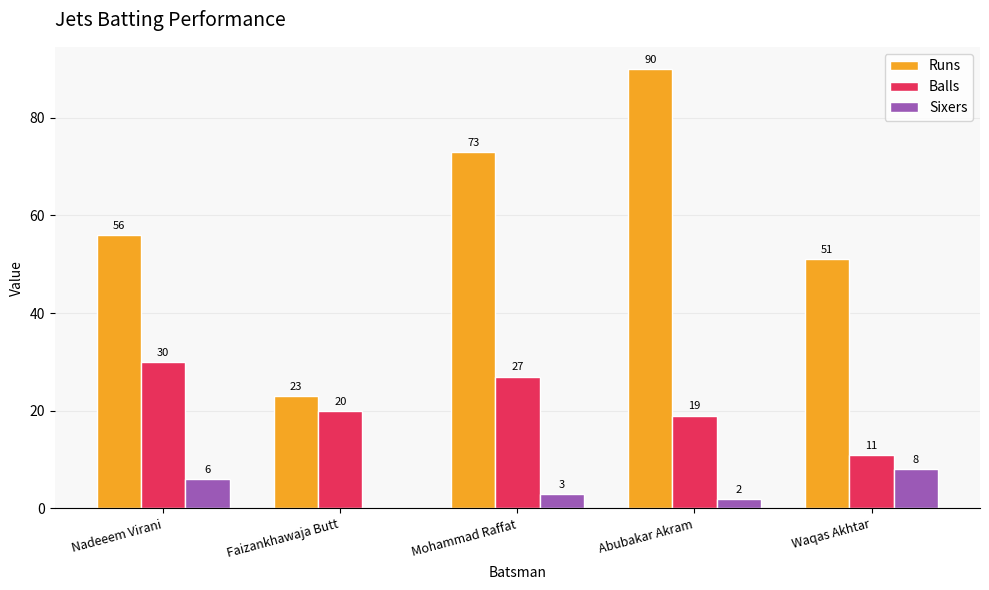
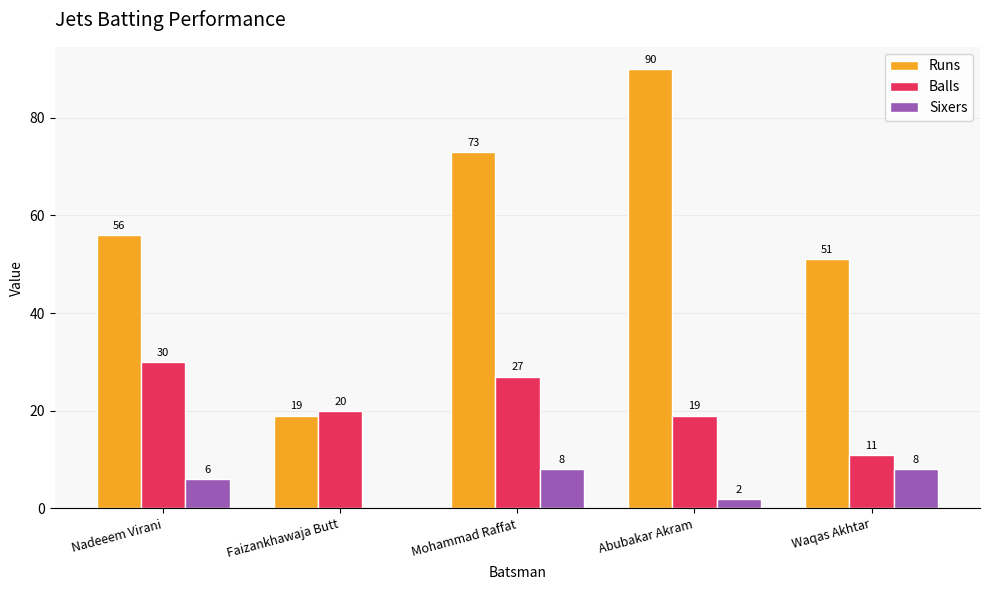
Runs, Faizankhawaja Butt: 23 -> 19
Sixers, Mohammad Raffat: 3 -> 8
